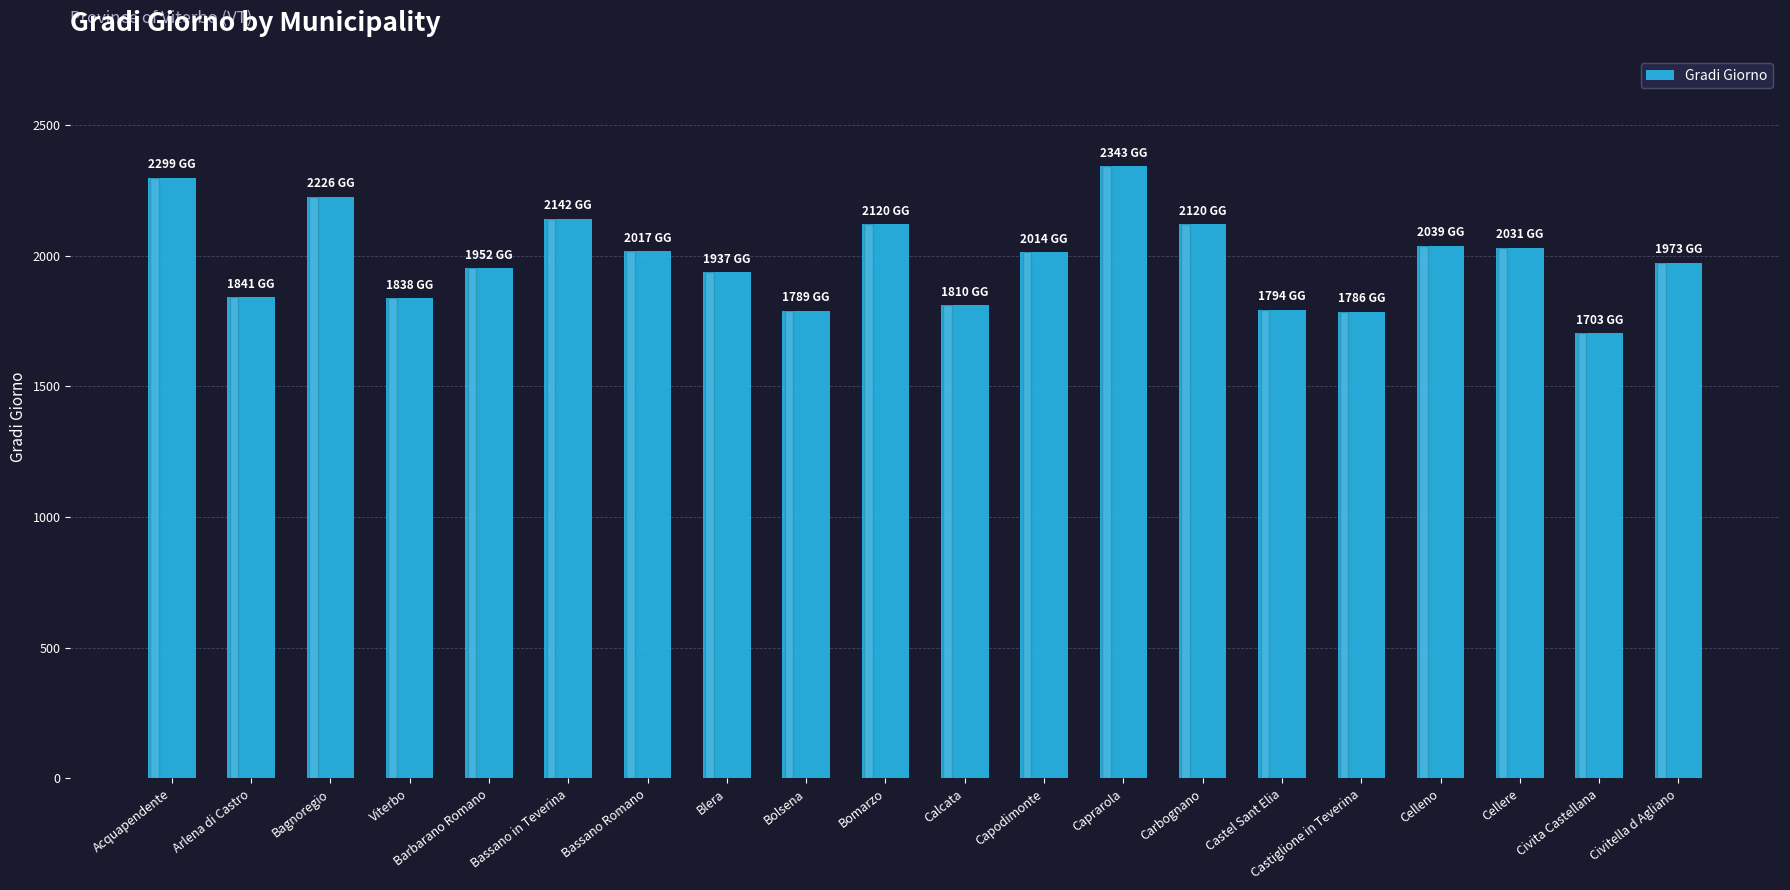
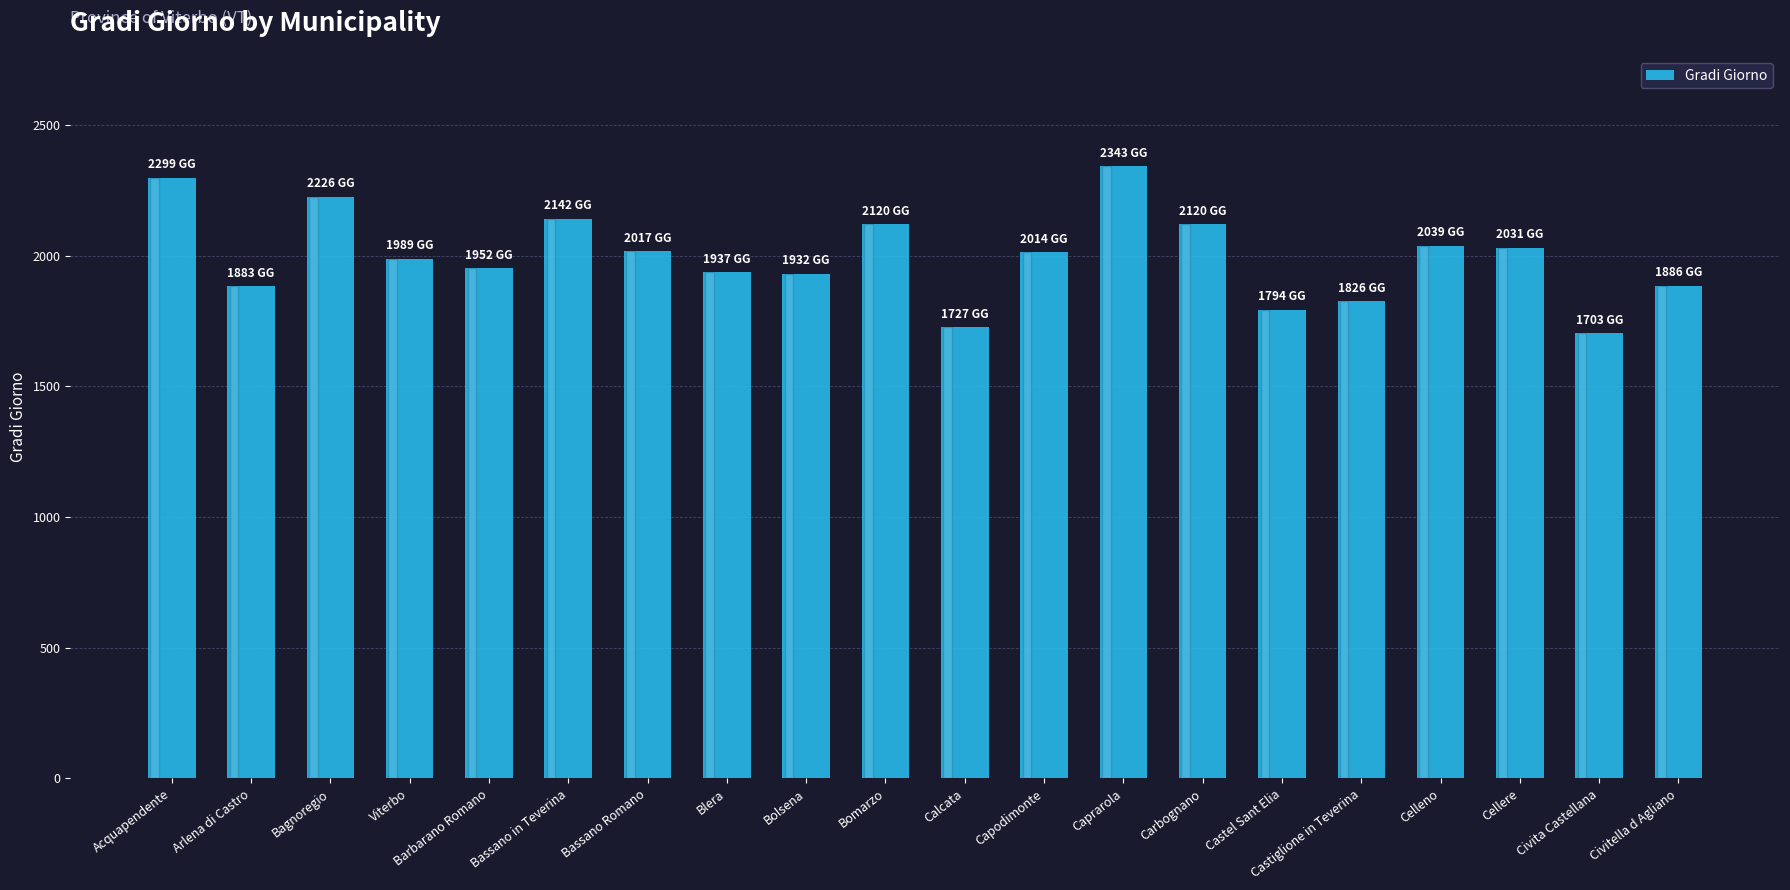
Arlena di Castro: 1841 -> 1883
Viterbo: 1838 -> 1989
Bolsena: 1789 -> 1932
Calcata: 1810 -> 1727
Castiglione in Teverina: 1786 -> 1826
Civitella d Agliano: 1973 -> 1886
